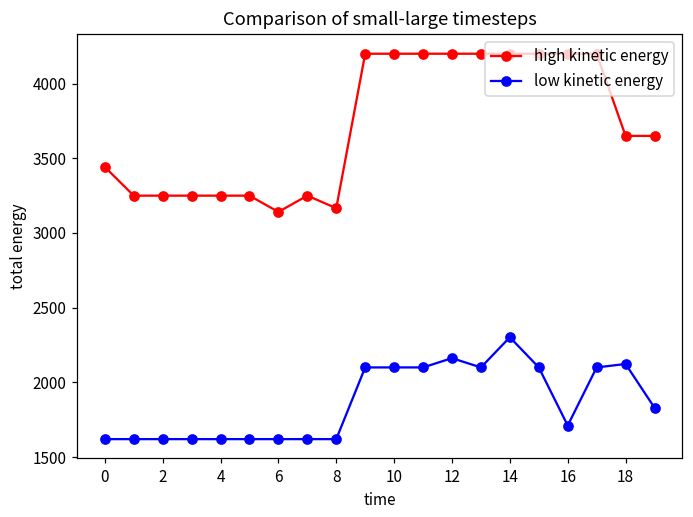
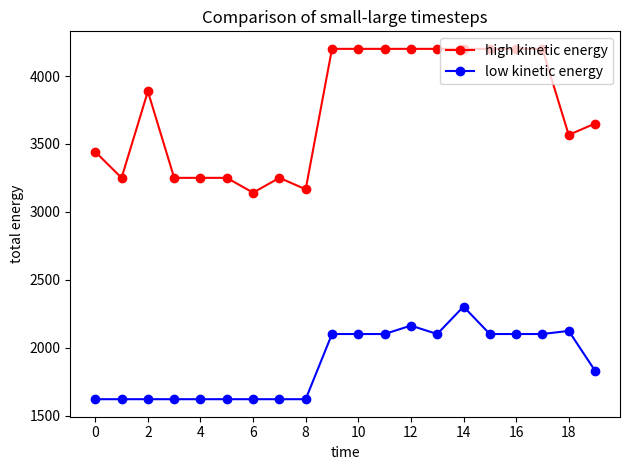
high kinetic energy, 2: 3250 -> 3890
low kinetic energy, 16: 1710 -> 2100
high kinetic energy, 18: 3650 -> 3570
